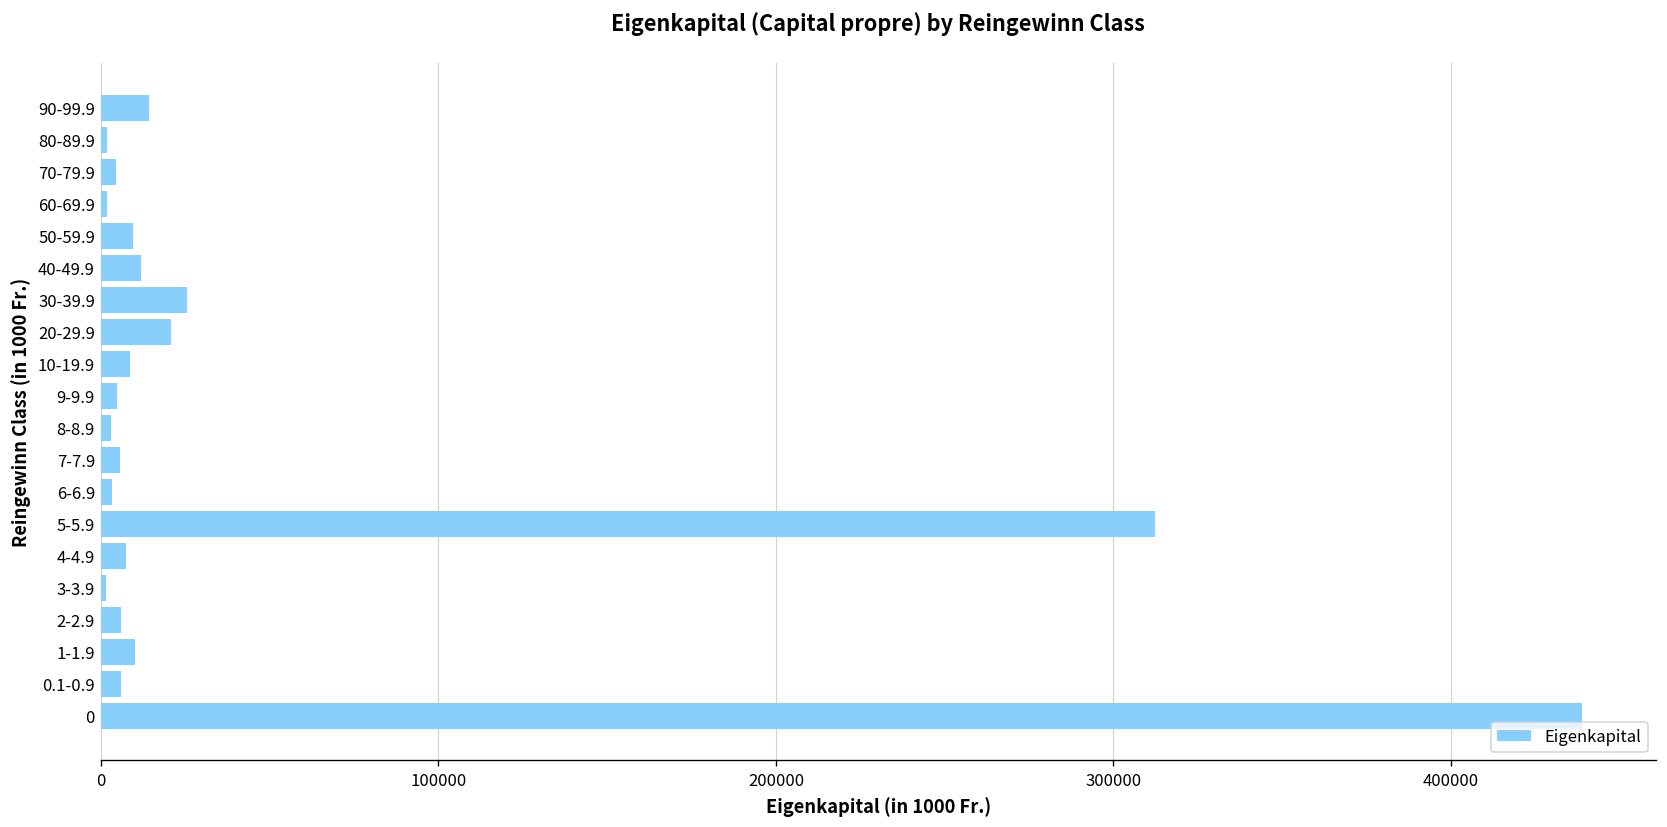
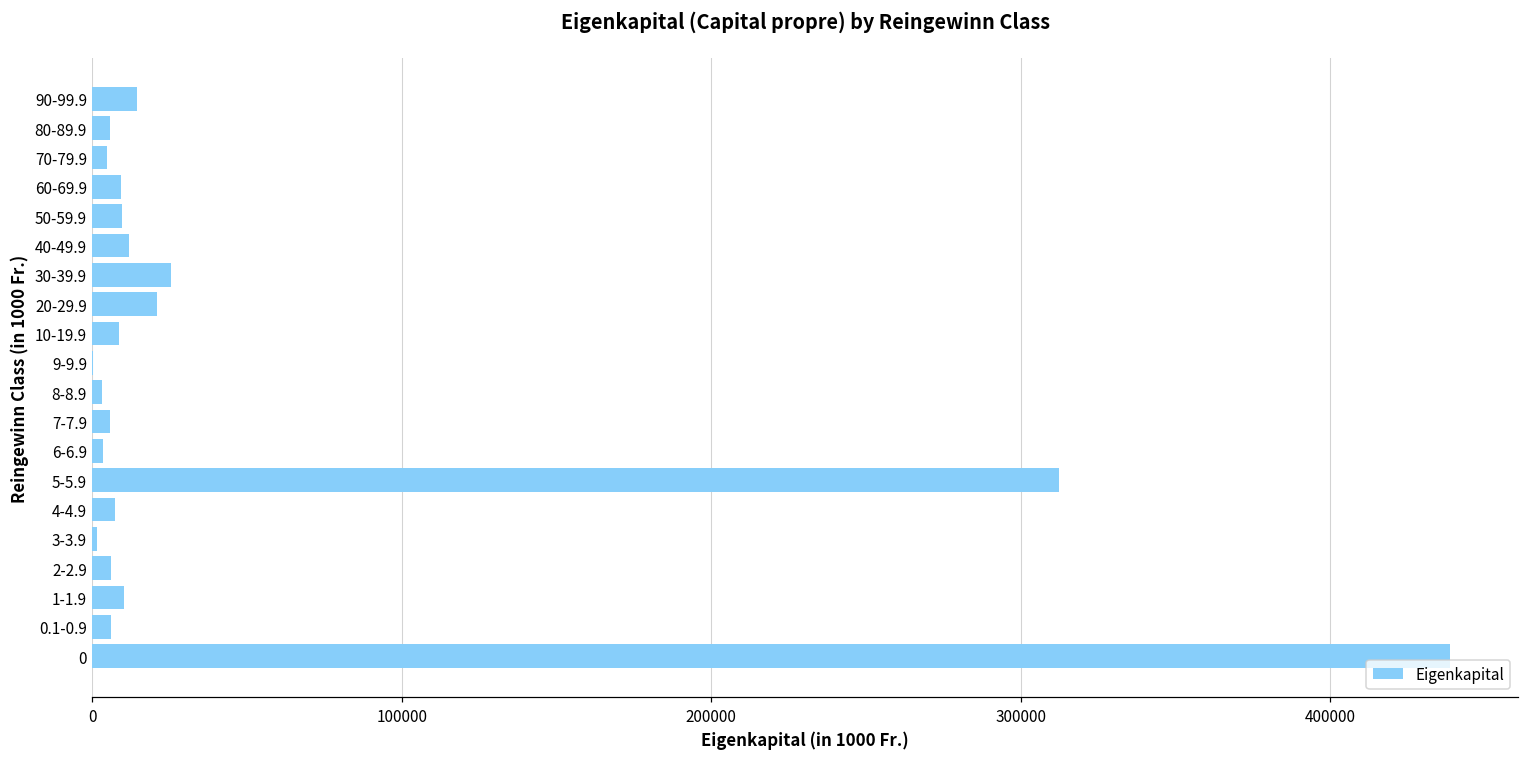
80-89.9: 2000 -> 6000
60-69.9: 2000 -> 9000
9-9.9: 5000 -> 0
